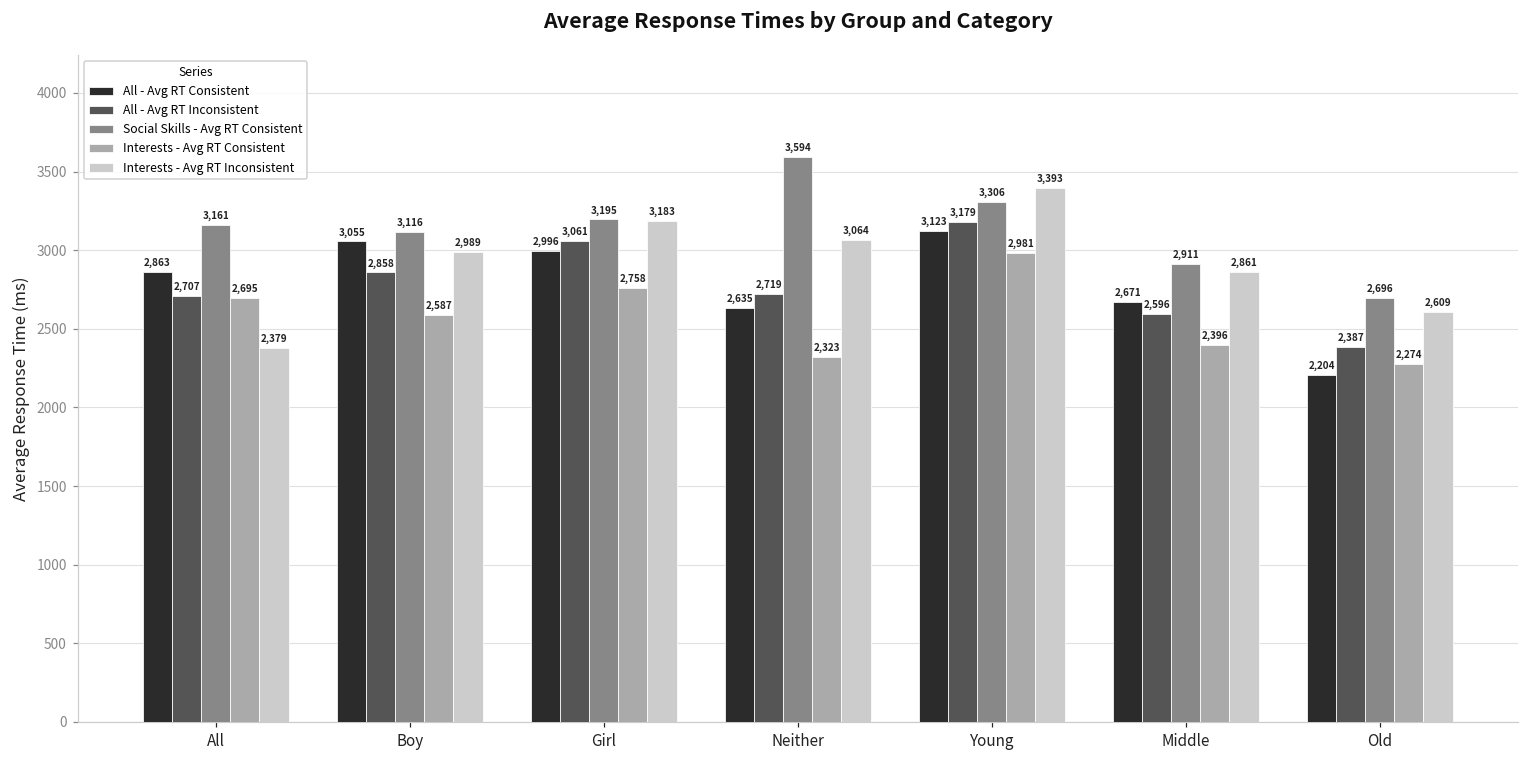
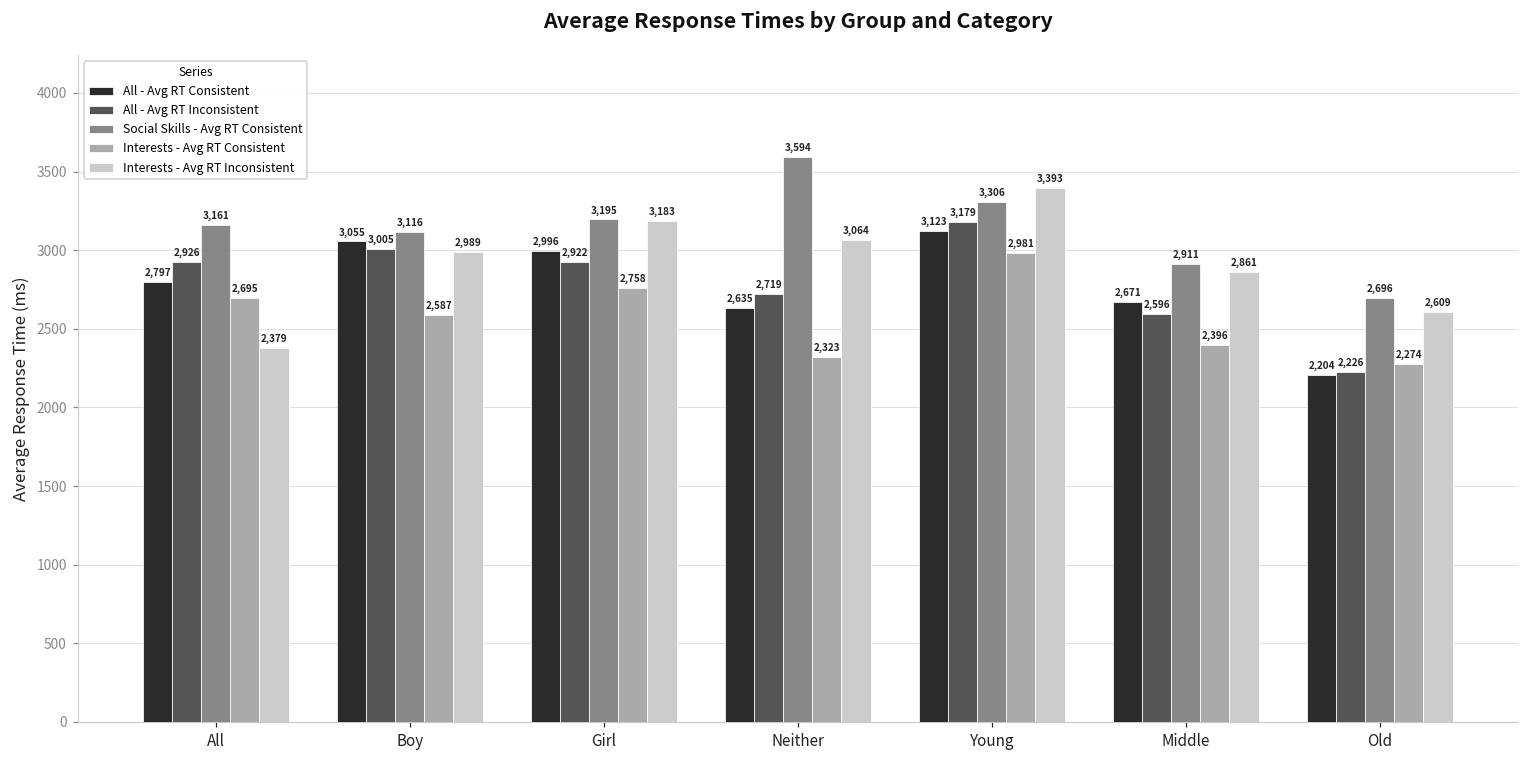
All - Avg RT Consistent, All: 2,863 -> 2,797
All - Avg RT Inconsistent, All: 2,707 -> 2,926
All - Avg RT Inconsistent, Boy: 2,858 -> 3,005
All - Avg RT Inconsistent, Girl: 3,061 -> 2,922
All - Avg RT Inconsistent, Old: 2,387 -> 2,226
